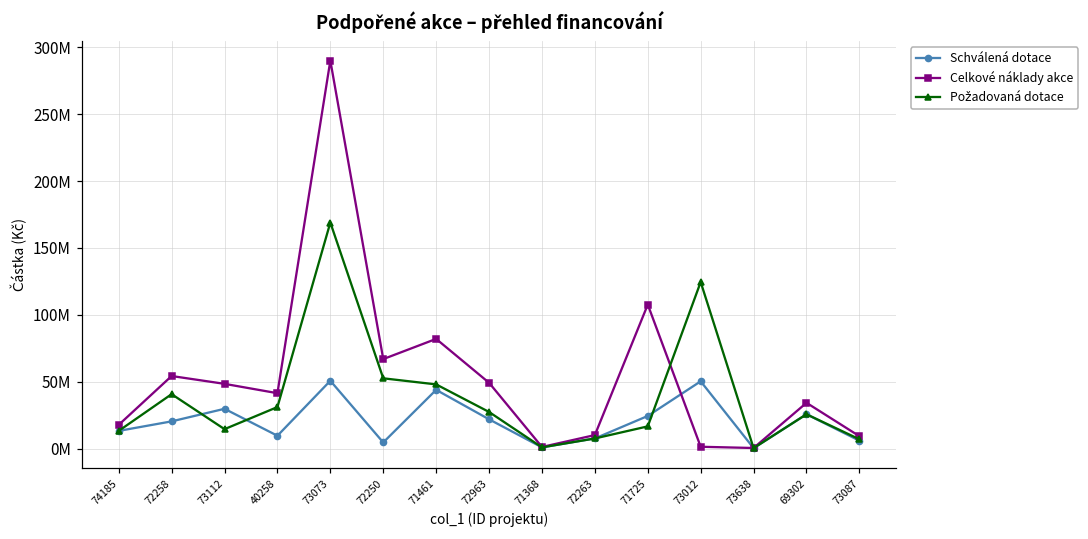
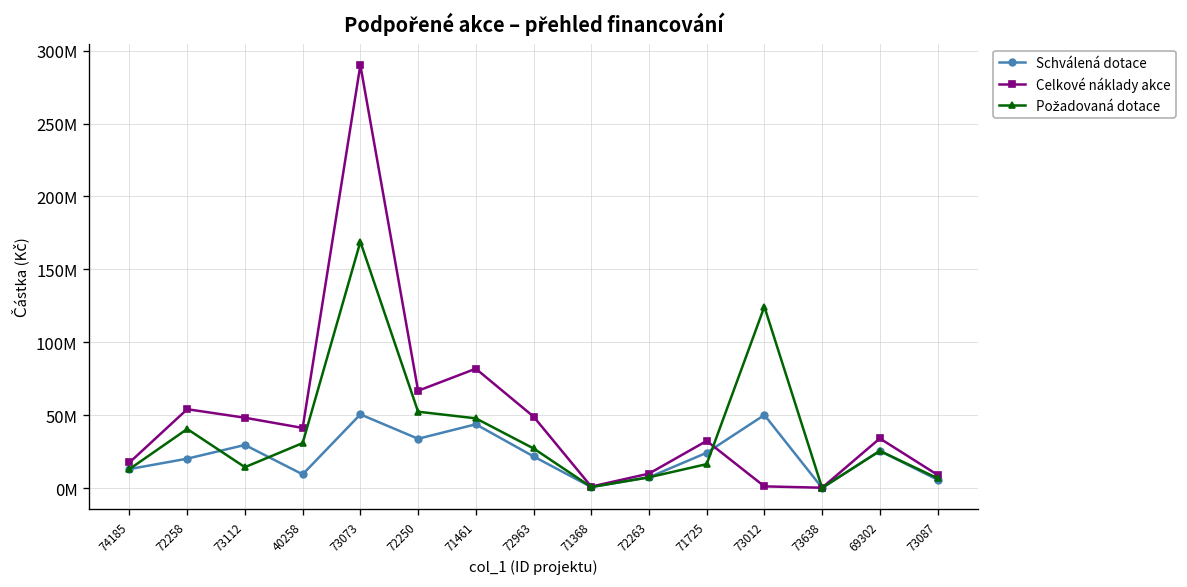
Schválená dotace, 72250: 5000000 -> 34000000
Celkové náklady akce, 71725: 108000000 -> 33000000
